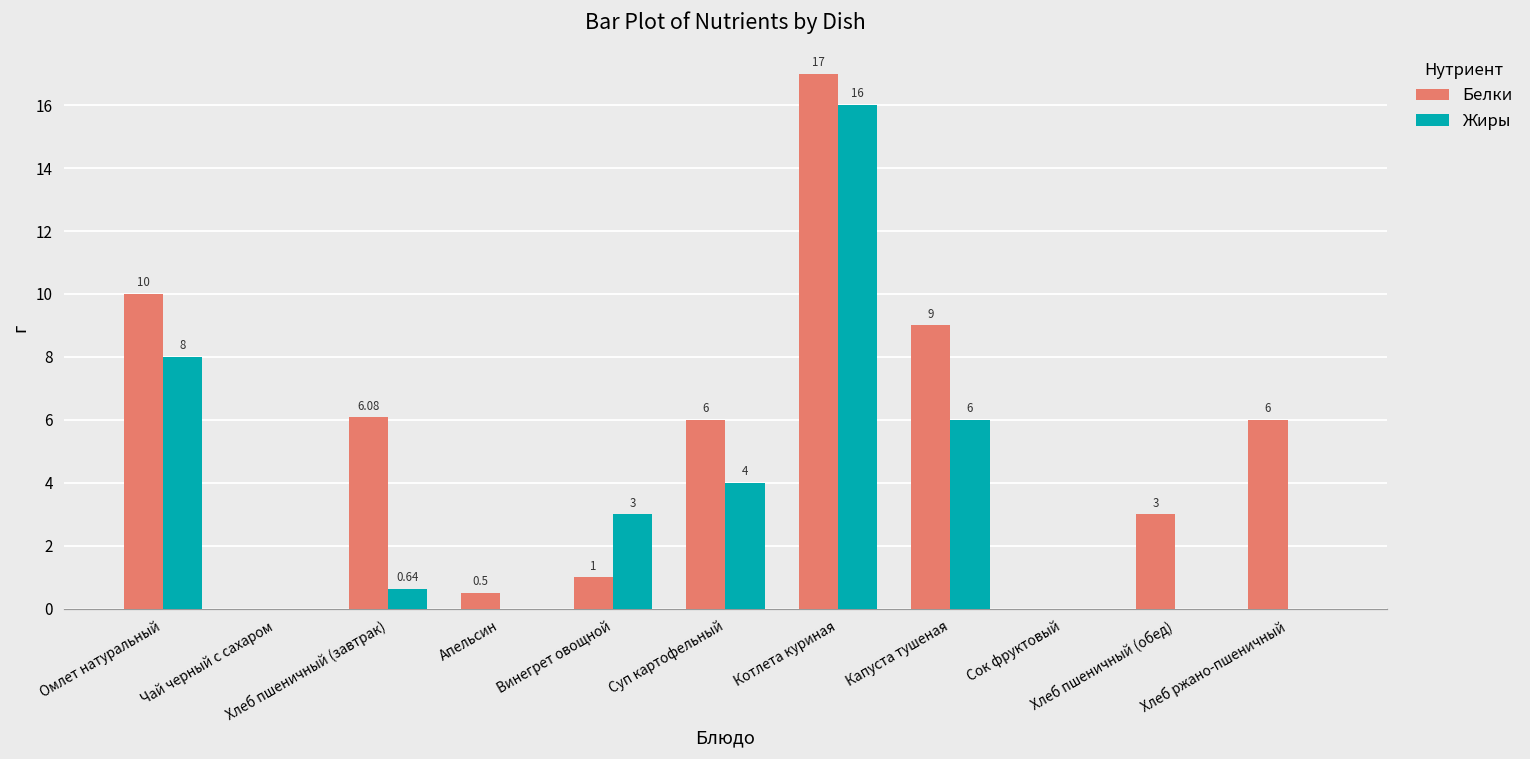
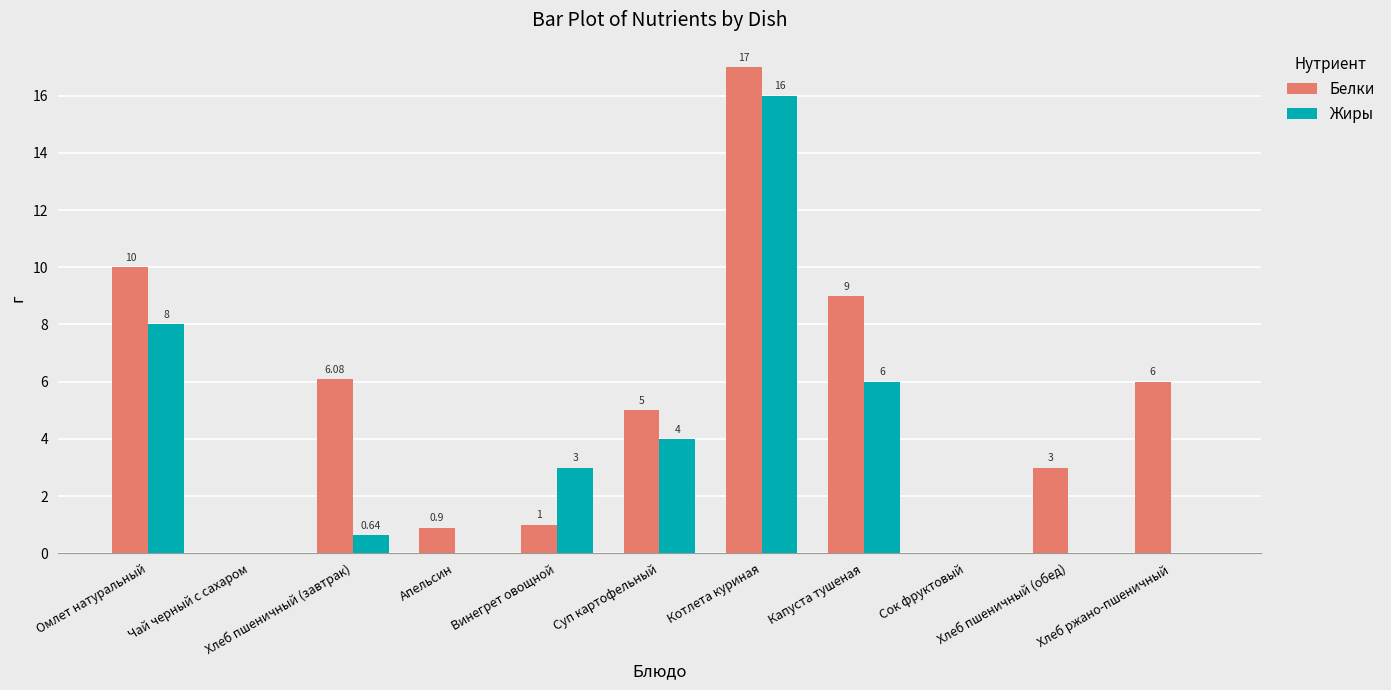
Белки, Апельсин: 0.5 -> 0.9
Белки, Суп картофельный: 6 -> 5
